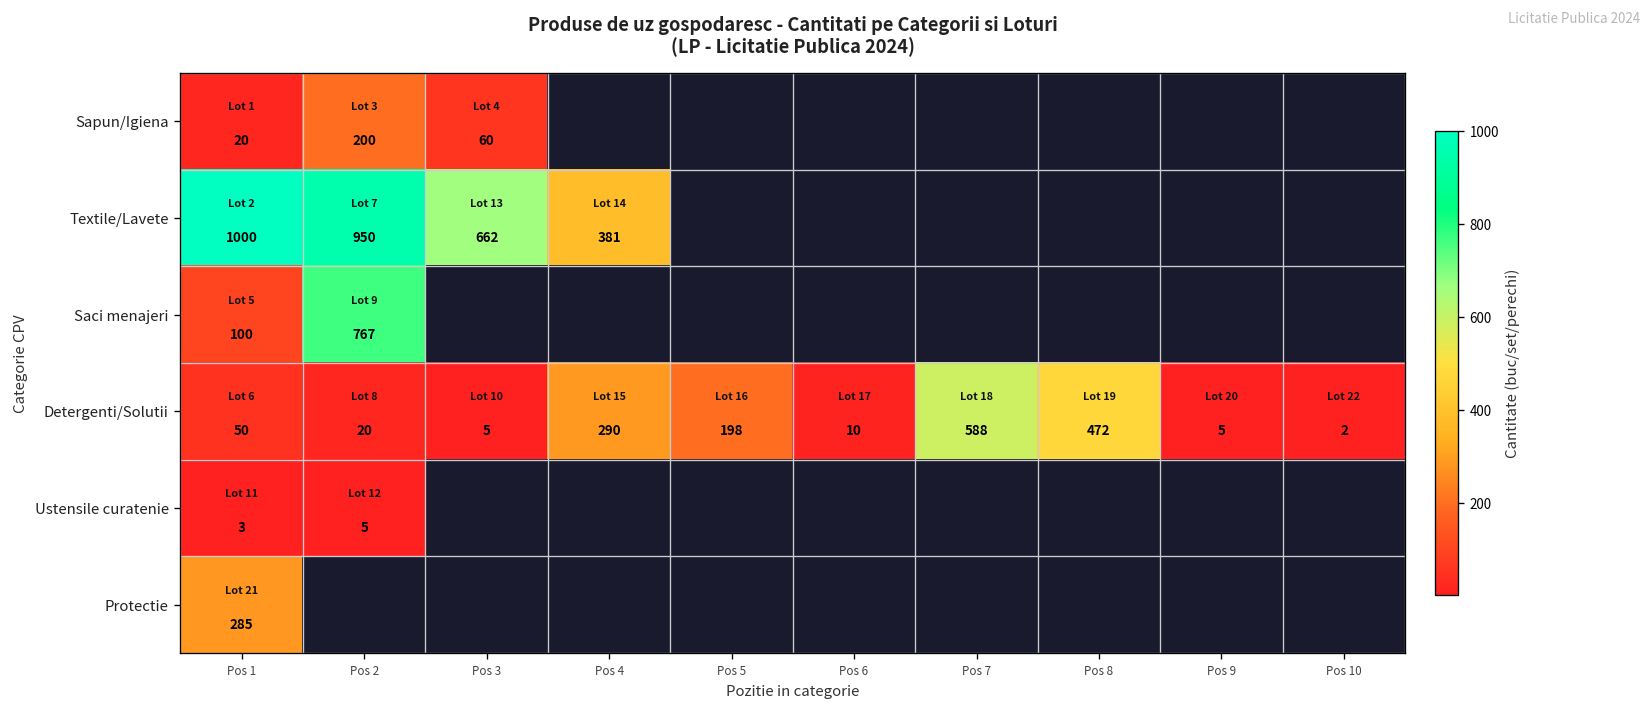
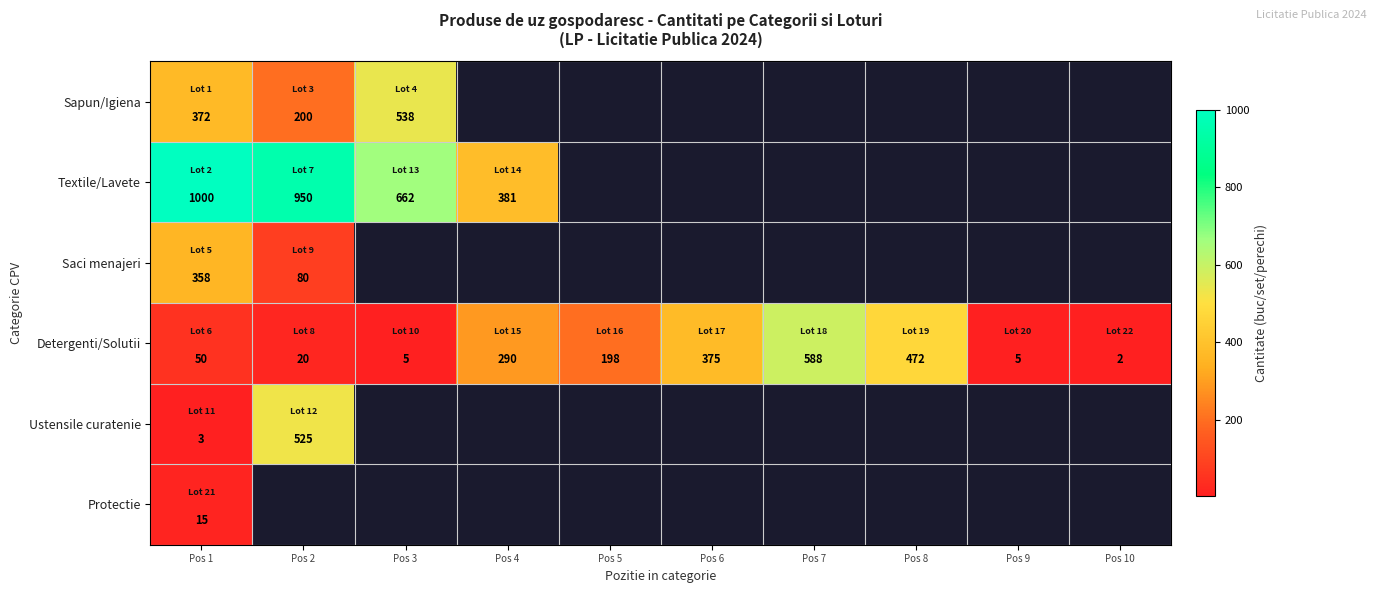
Sapun/Igiena, Pos 1: 20 -> 372
Sapun/Igiena, Pos 3: 60 -> 538
Saci menajeri, Pos 1: 100 -> 358
Saci menajeri, Pos 2: 767 -> 80
Detergenti/Solutii, Pos 6: 10 -> 375
Ustensile curatenie, Pos 2: 5 -> 525
Protectie, Pos 1: 285 -> 15
